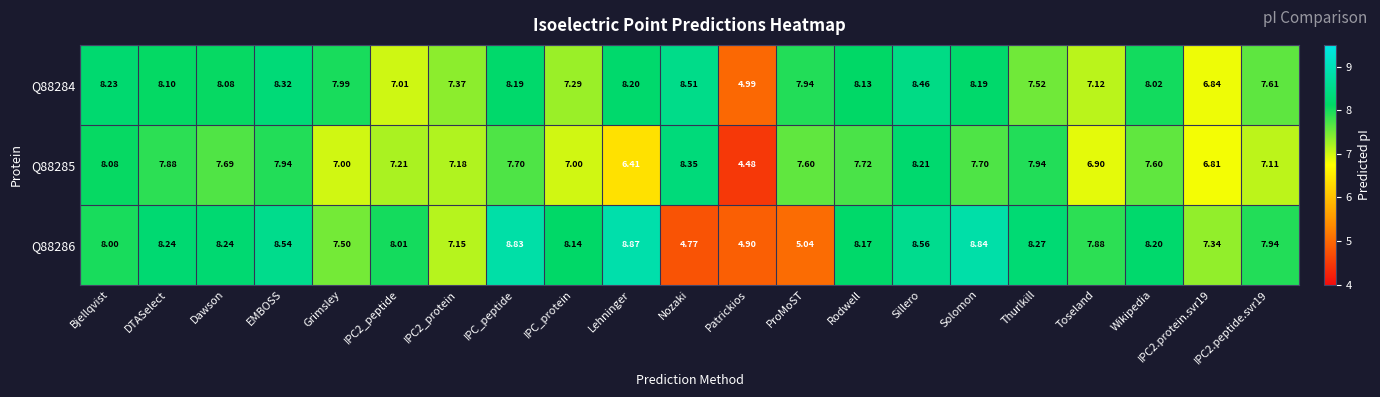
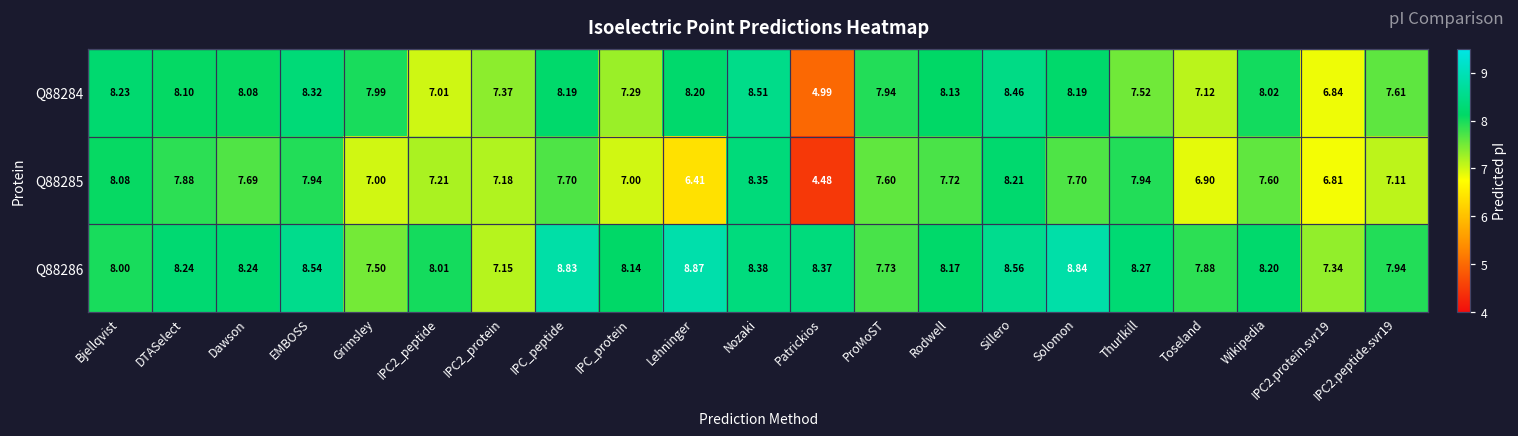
Q88286, Nozaki: 4.77 -> 8.38
Q88286, Patrickios: 4.90 -> 8.37
Q88286, ProMoST: 5.04 -> 7.73
